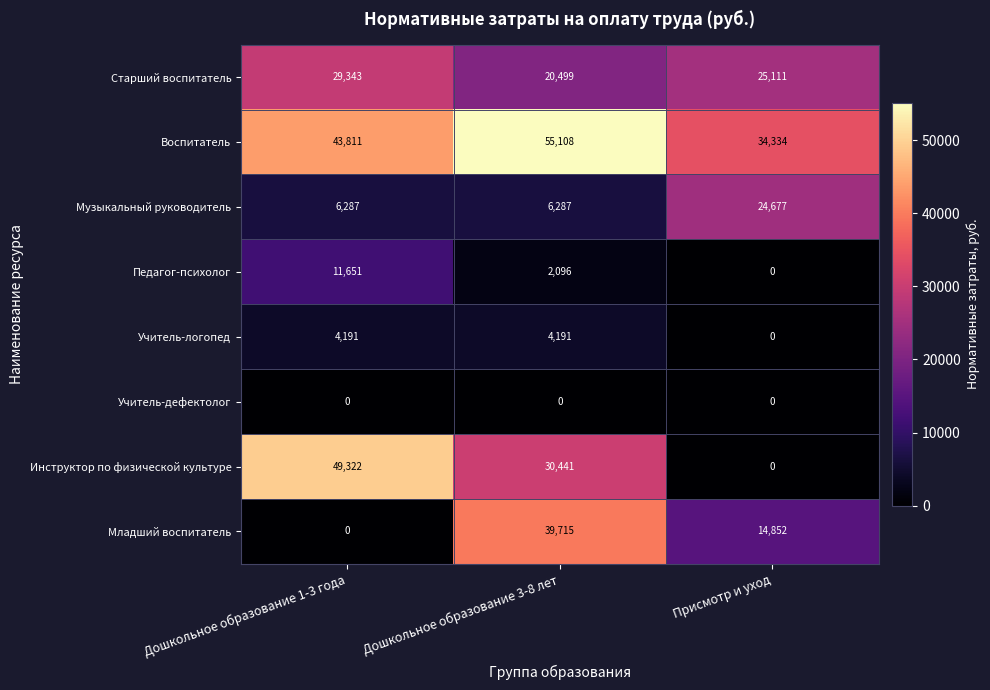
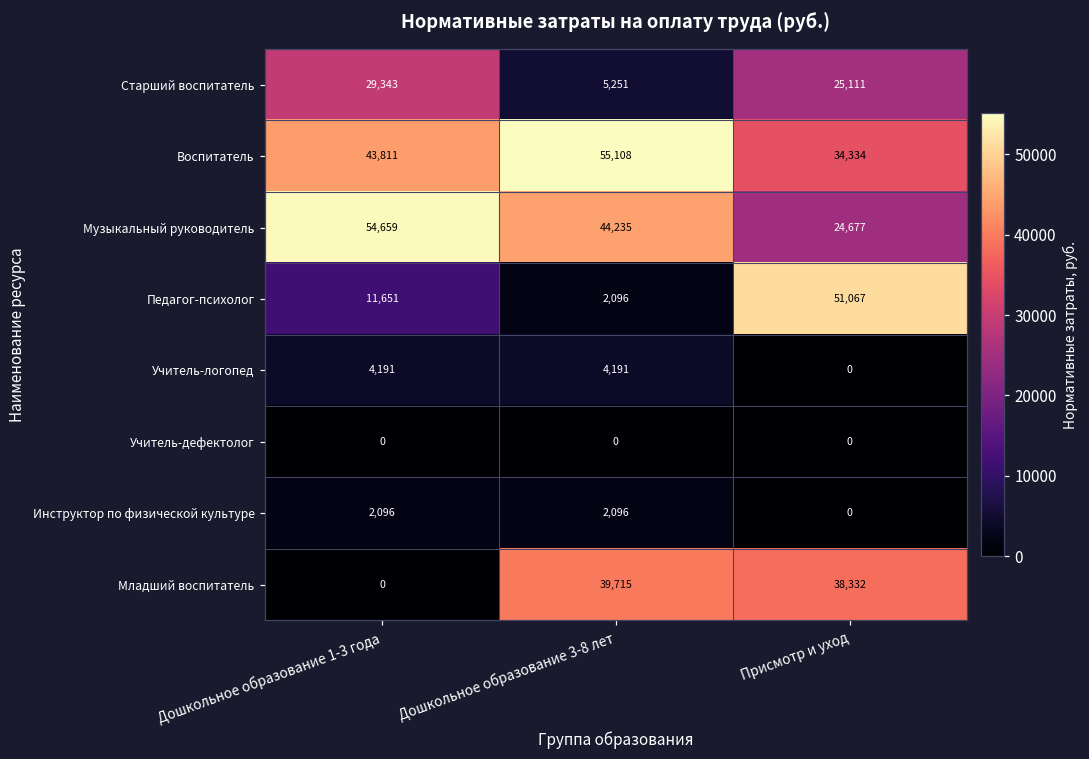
Старший воспитатель, Дошкольное образование 3-8 лет: 20,499 -> 5,251
Музыкальный руководитель, Дошкольное образование 1-3 года: 6,287 -> 54,659
Музыкальный руководитель, Дошкольное образование 3-8 лет: 6,287 -> 44,235
Педагог-психолог, Присмотр и уход: 0 -> 51,067
Инструктор по физической культуре, Дошкольное образование 1-3 года: 49,322 -> 2,096
Инструктор по физической культуре, Дошкольное образование 3-8 лет: 30,441 -> 2,096
Младший воспитатель, Присмотр и уход: 14,852 -> 38,332
